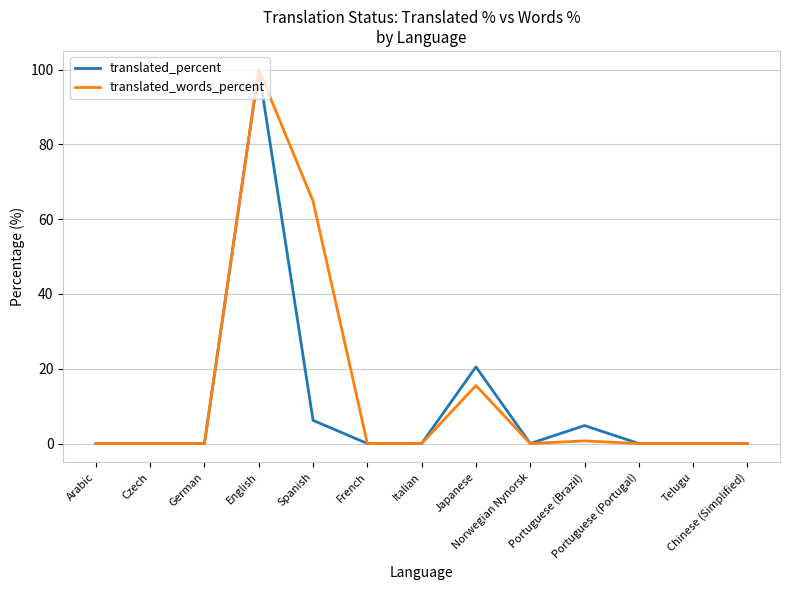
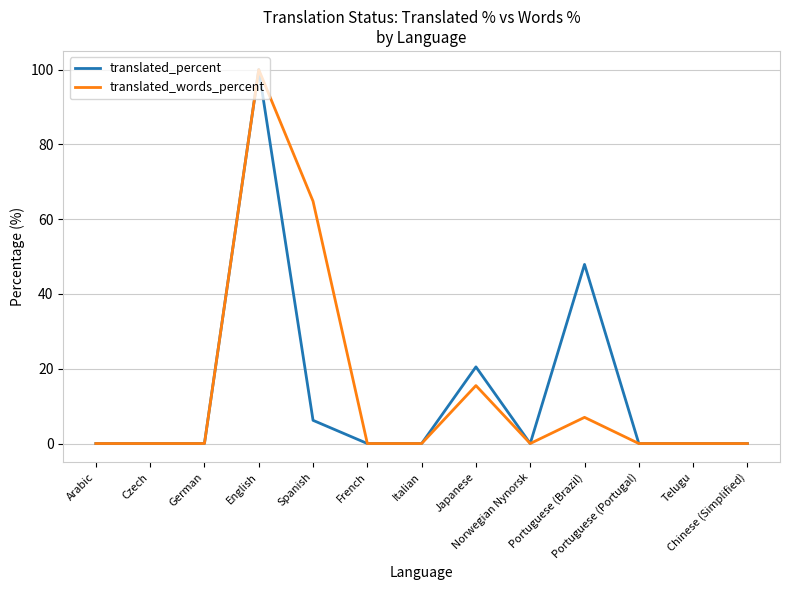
translated_percent, Portuguese (Brazil): 5 -> 48
translated_words_percent, Portuguese (Brazil): 1 -> 7
